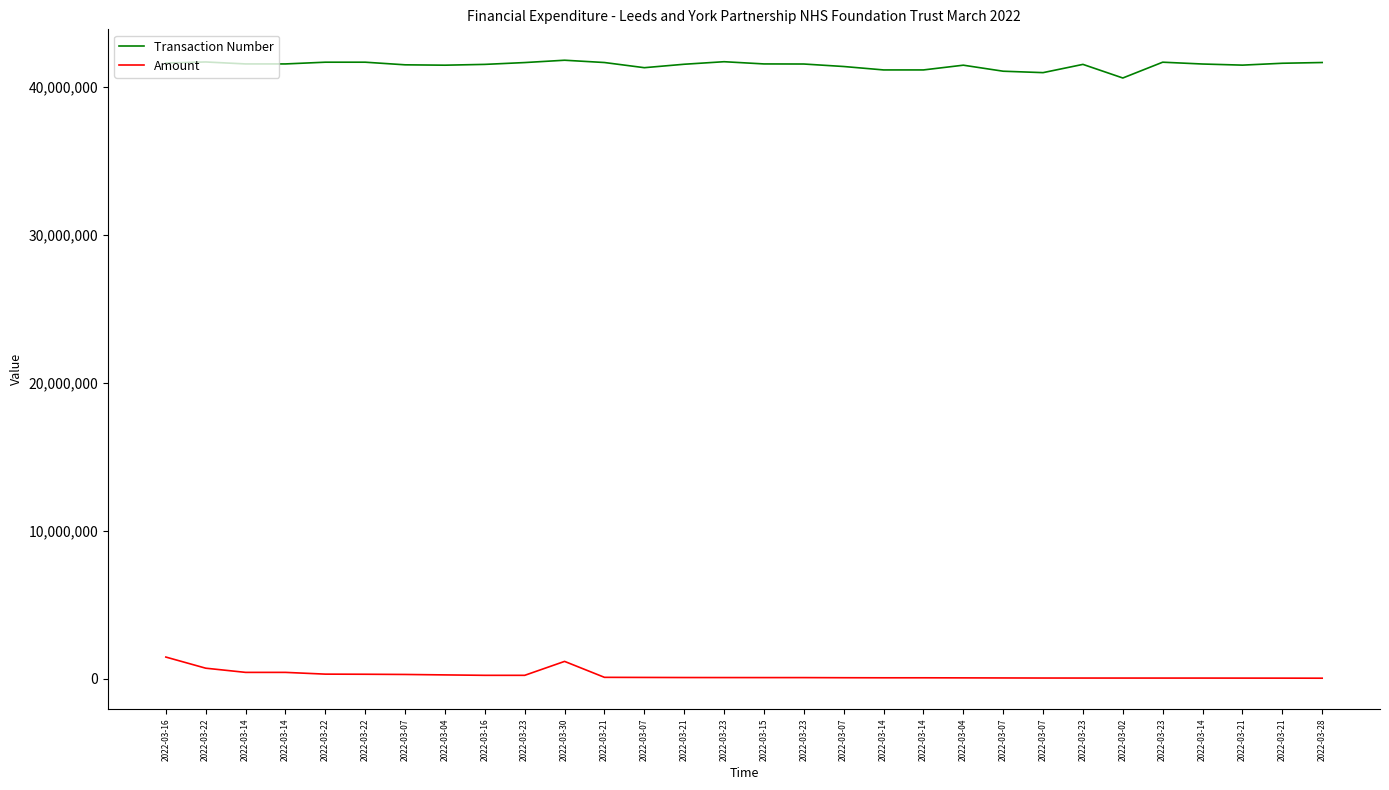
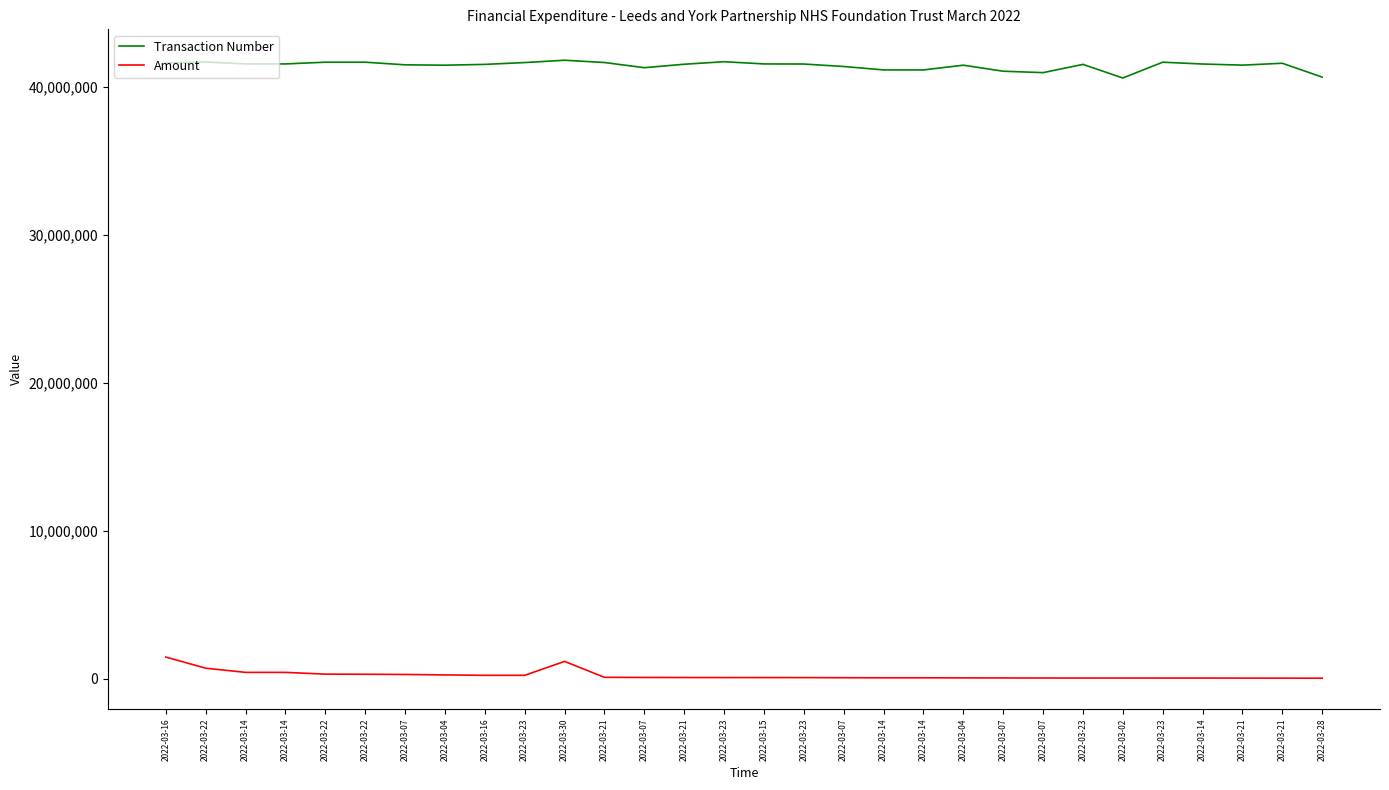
Transaction Number, 2022-03-28: 41,700,000 -> 40,700,000
